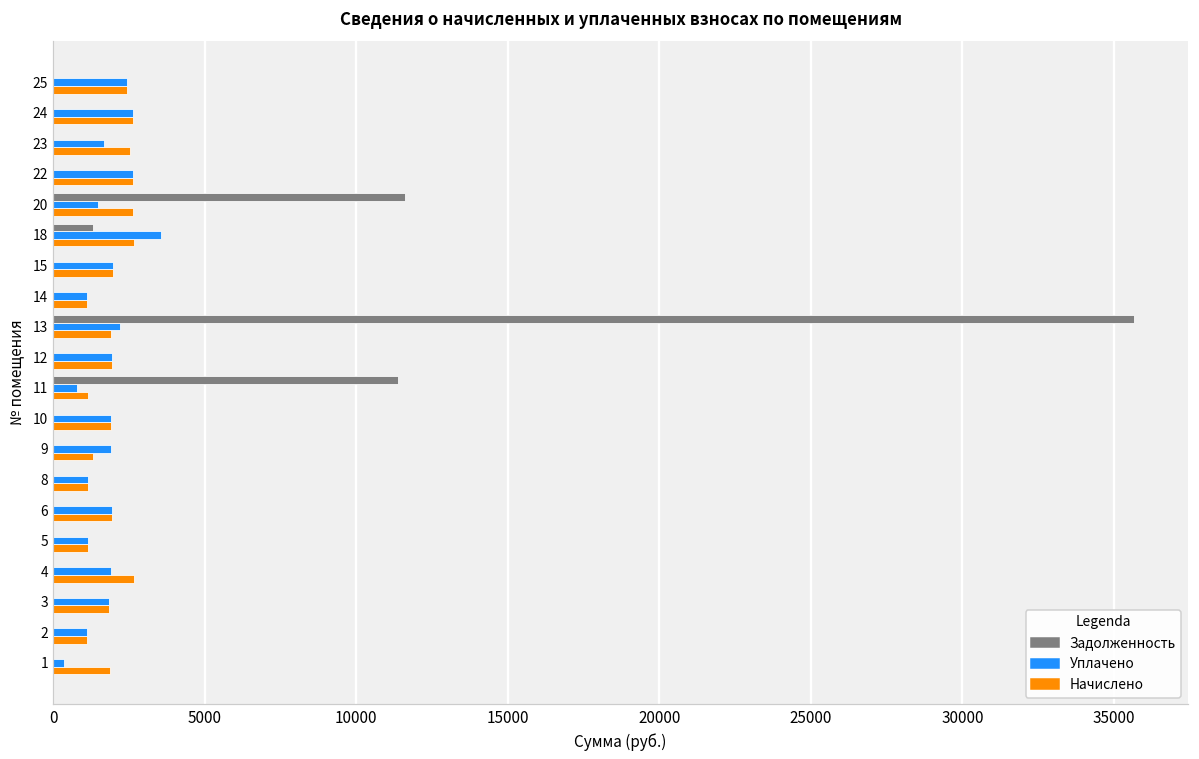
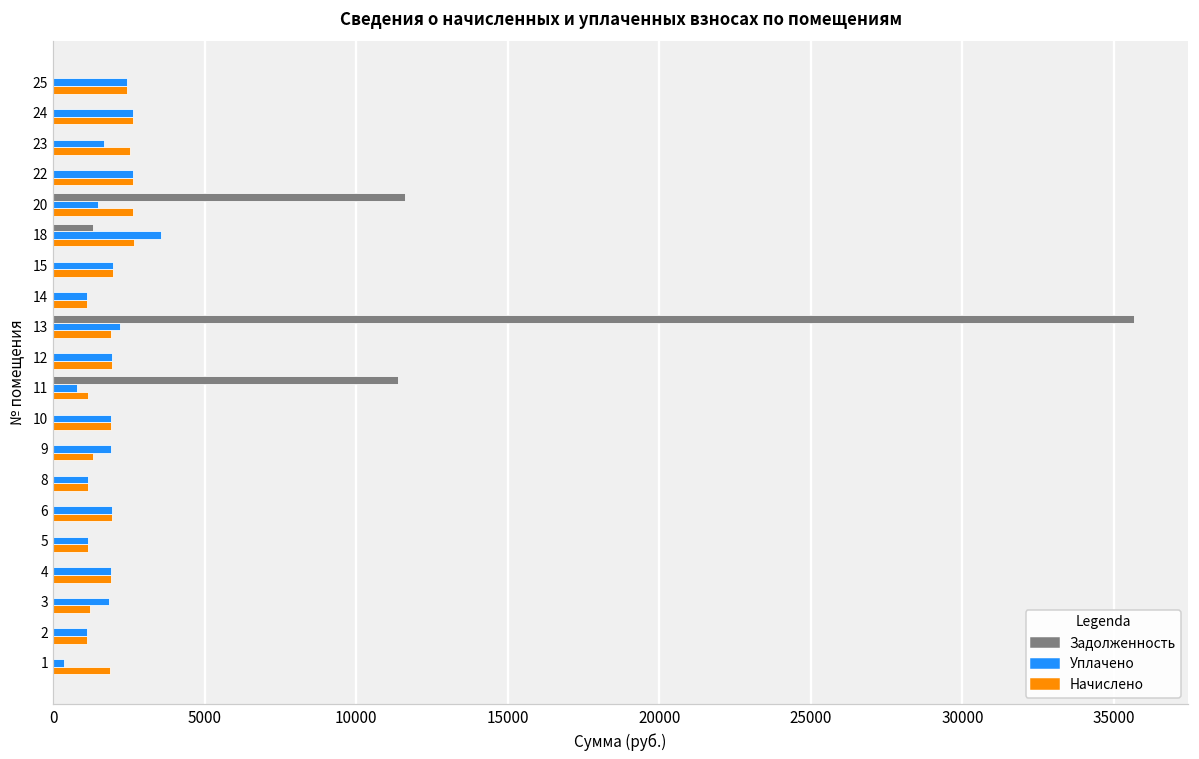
Начислено, 4: 2700 -> 1900
Начислено, 3: 1800 -> 1200
